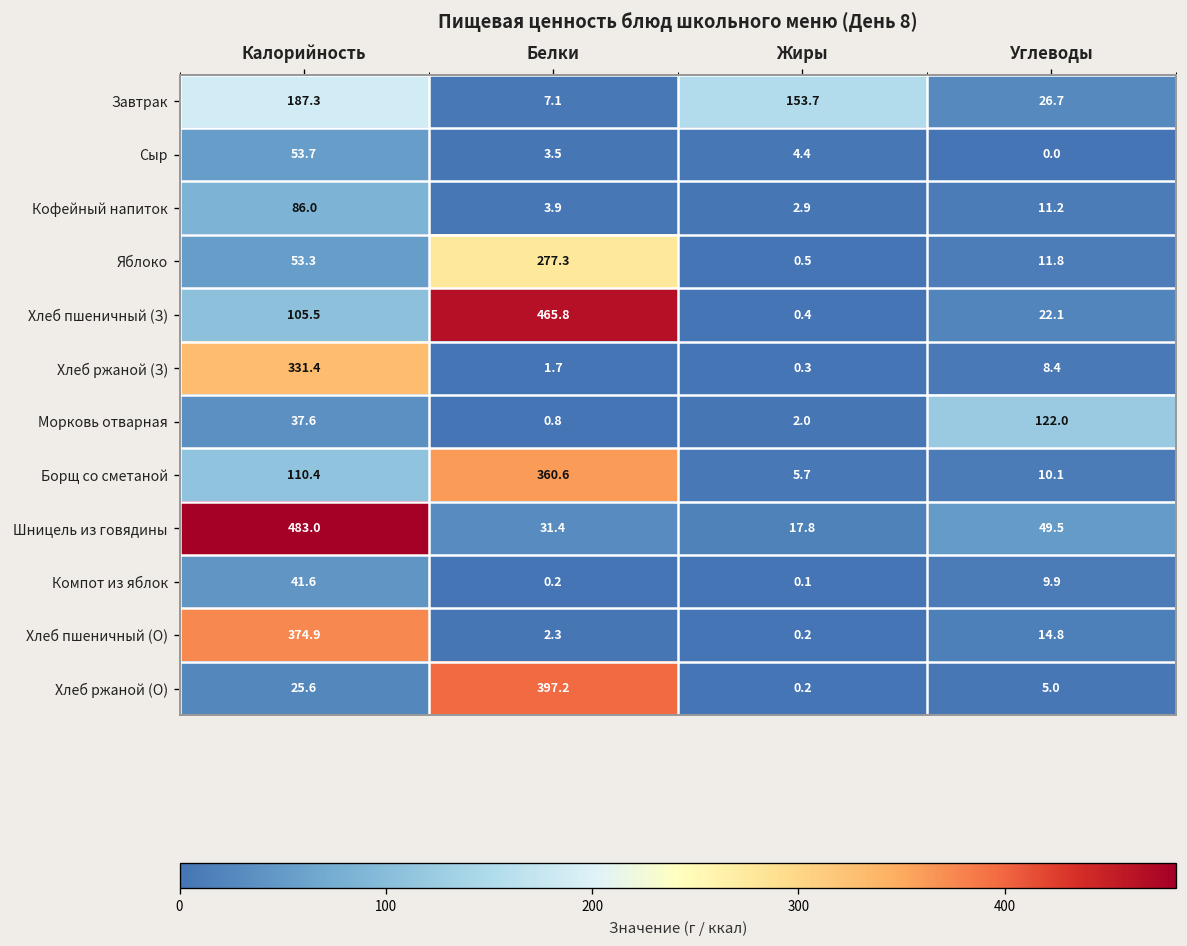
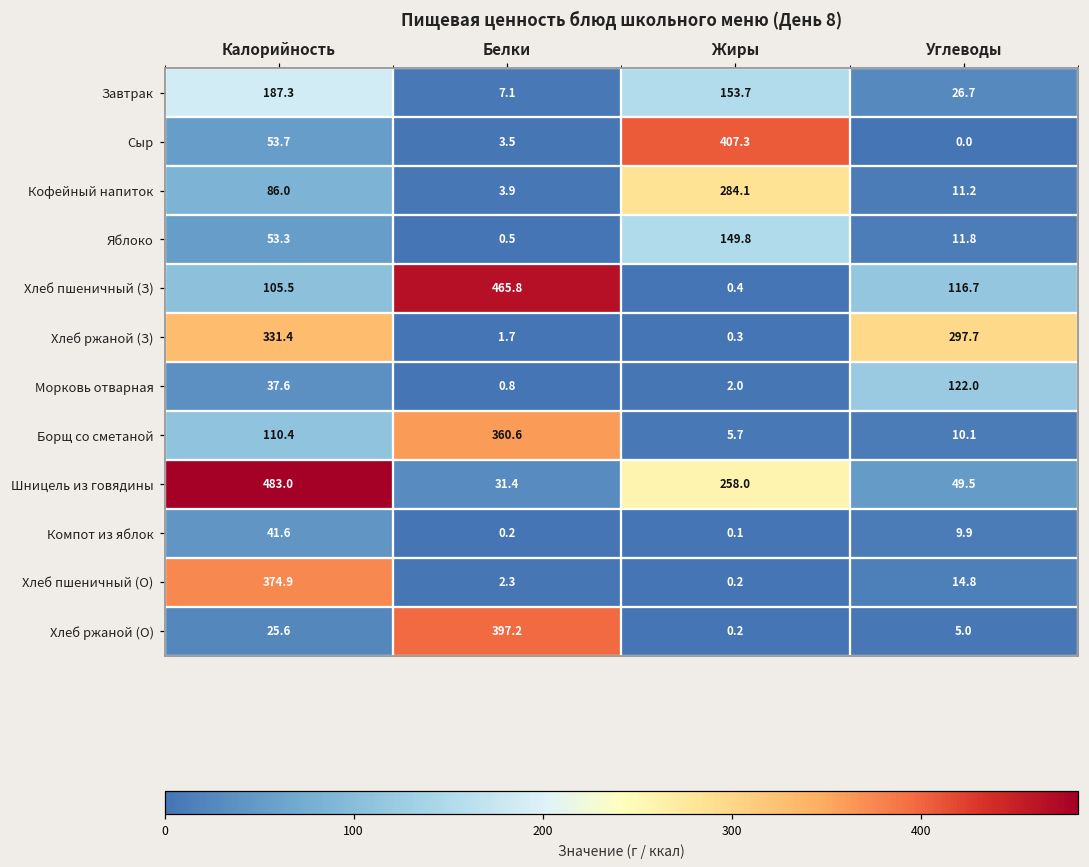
Сыр, Жиры: 4.4 -> 407.3
Кофейный напиток, Жиры: 2.9 -> 284.1
Яблоко, Белки: 277.3 -> 0.5
Яблоко, Жиры: 0.5 -> 149.8
Хлеб пшеничный (З), Углеводы: 22.1 -> 116.7
Хлеб ржаной (З), Углеводы: 8.4 -> 297.7
Шницель из говядины, Жиры: 17.8 -> 258.0
